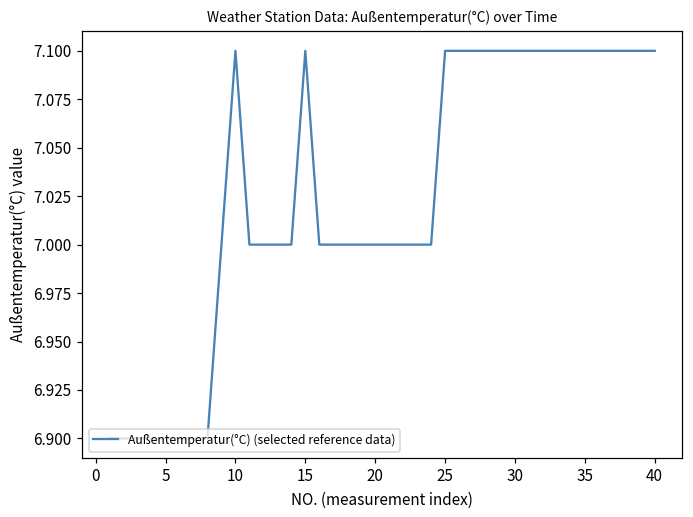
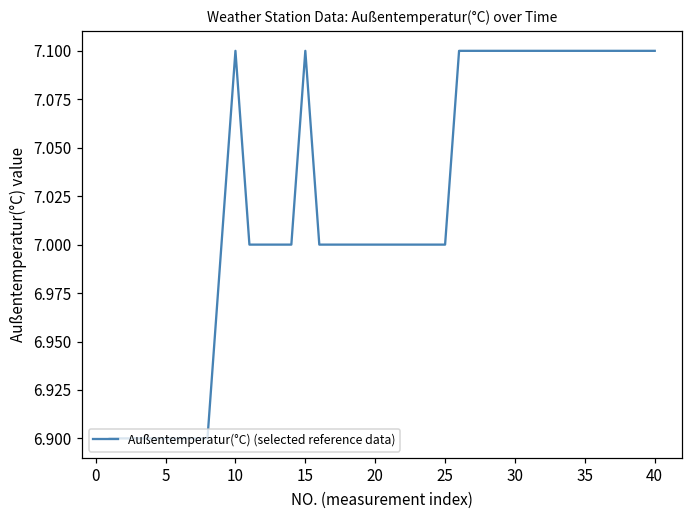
25: 7.1 -> 7.0
